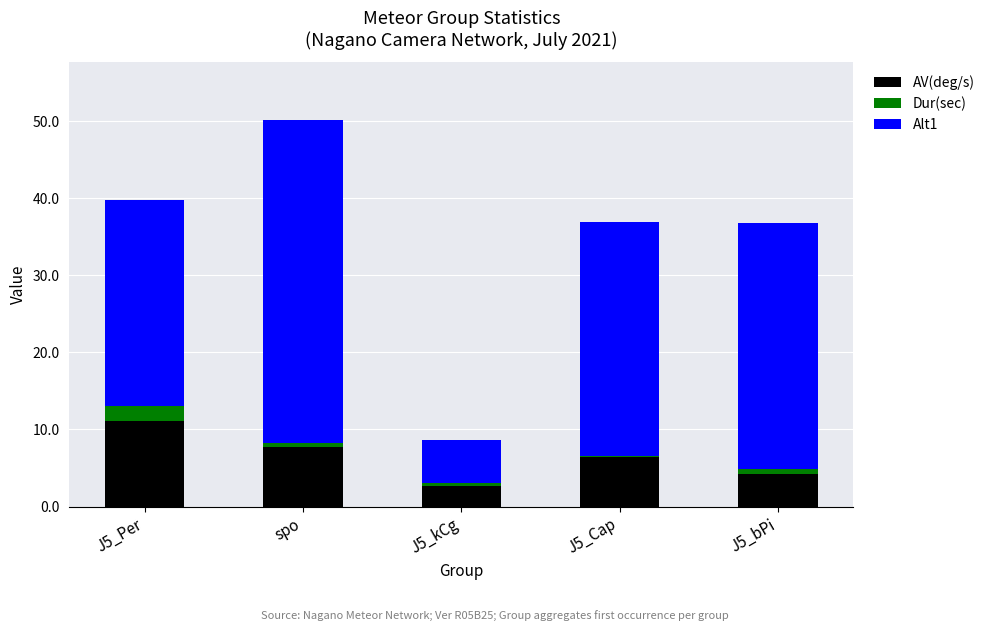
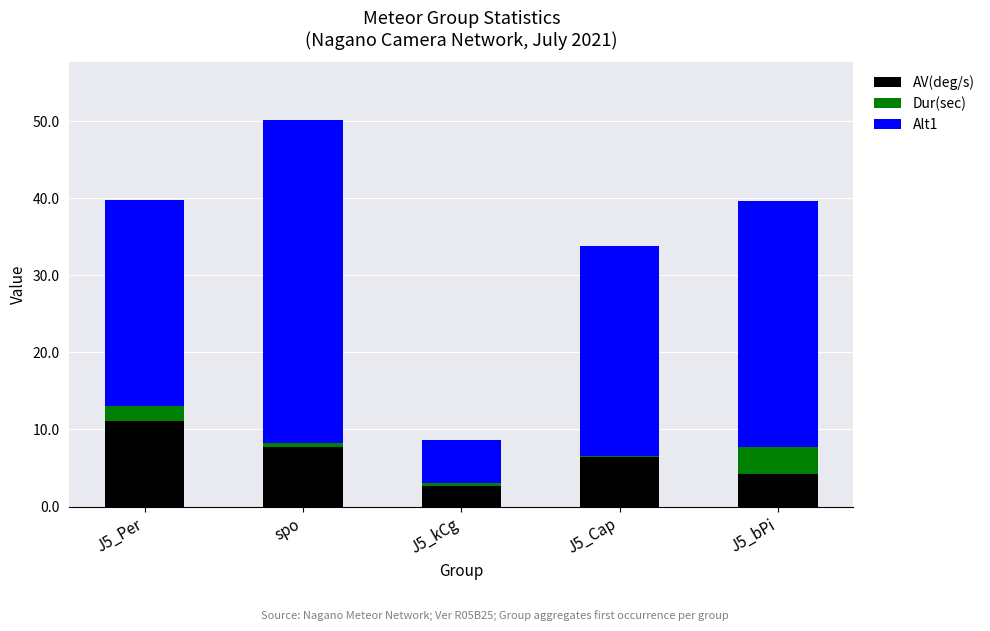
Alt1, J5_Cap: 30 -> 27
Dur(sec), J5_bPi: 1 -> 4
